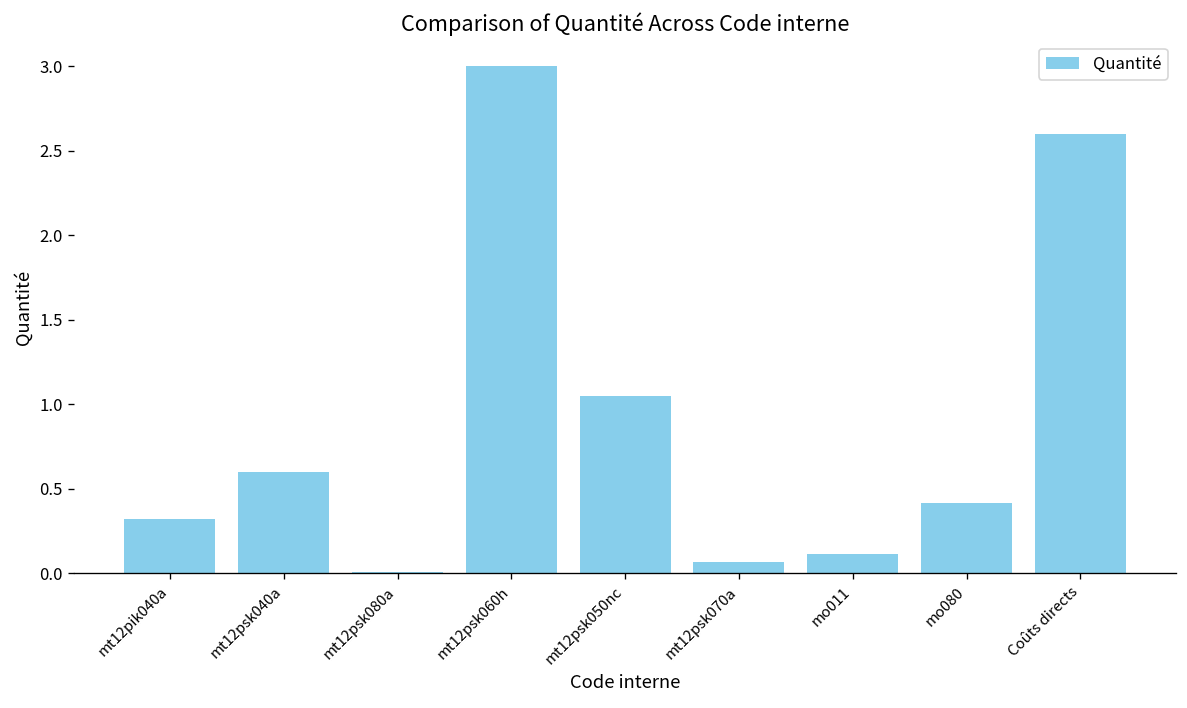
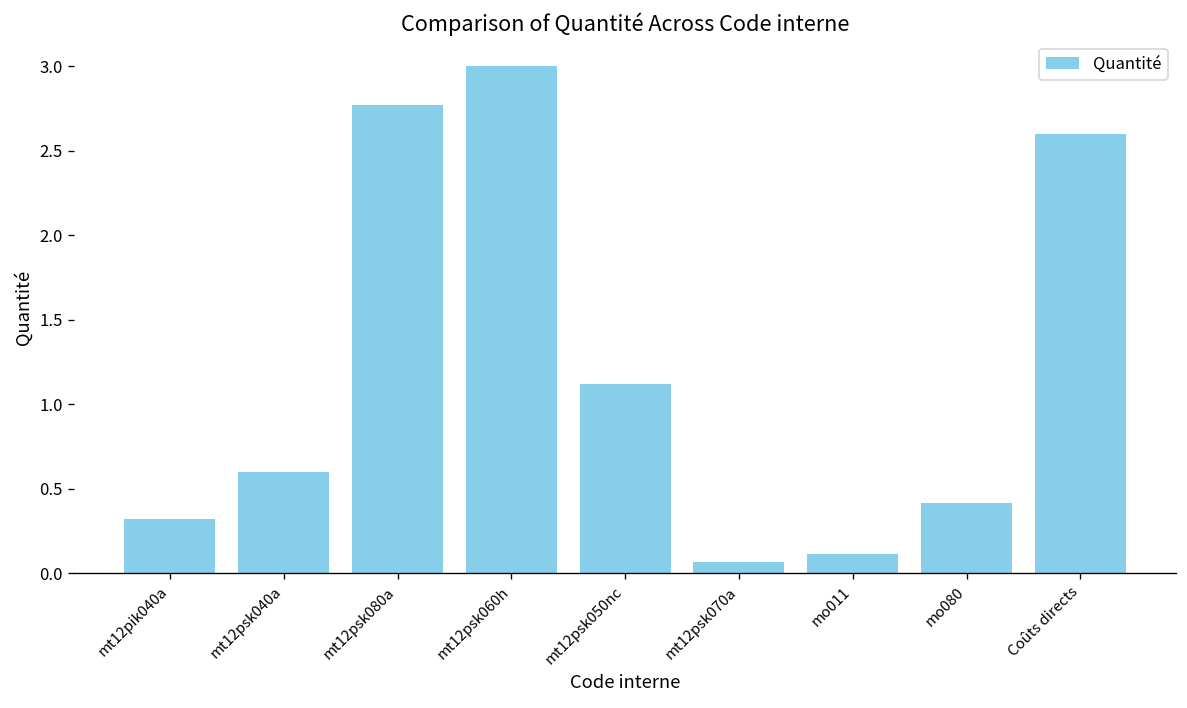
mt12psk080a: 0.01 -> 2.77
mt12psk050nc: 1.05 -> 1.12
